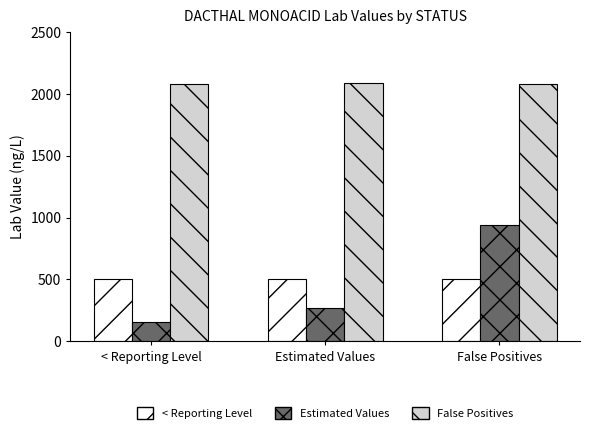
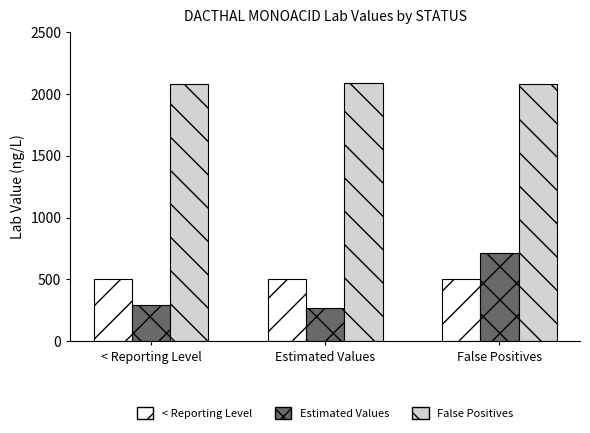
Estimated Values, < Reporting Level: 160 -> 290
Estimated Values, False Positives: 940 -> 710
